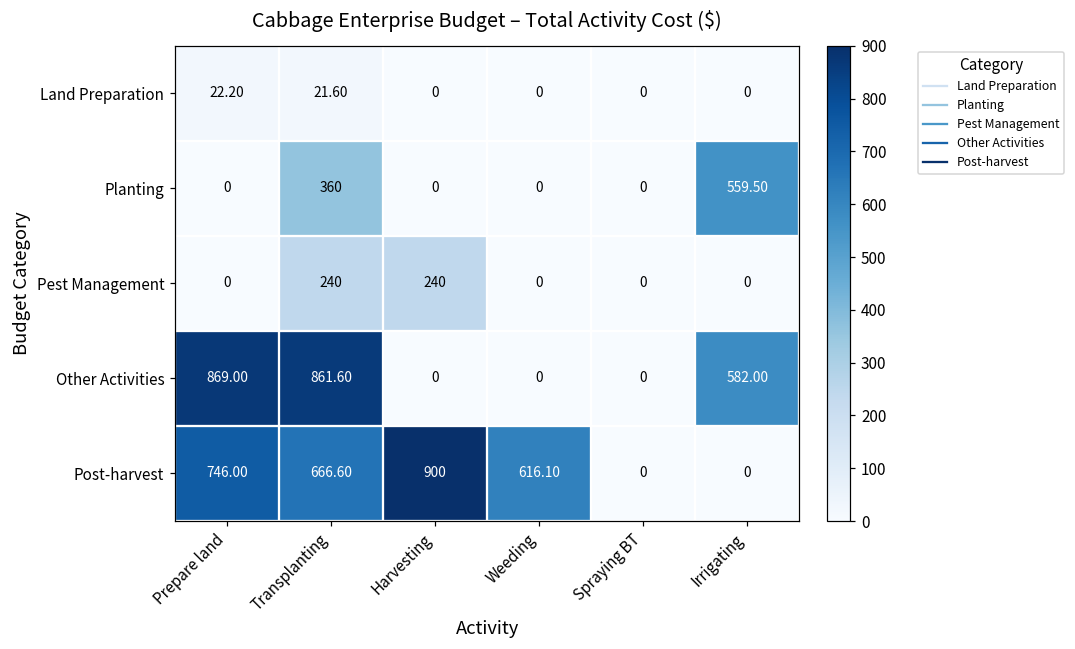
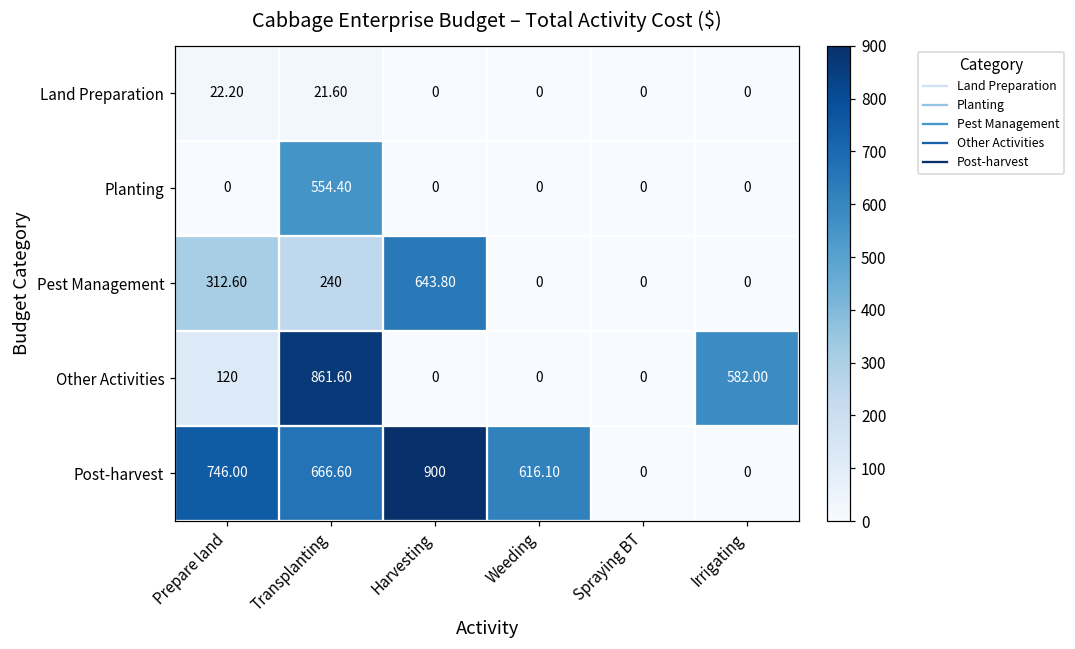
Planting, Transplanting: 360 -> 554.40
Planting, Irrigating: 559.50 -> 0
Pest Management, Prepare land: 0 -> 312.60
Pest Management, Harvesting: 240 -> 643.80
Other Activities, Prepare land: 869.00 -> 120
